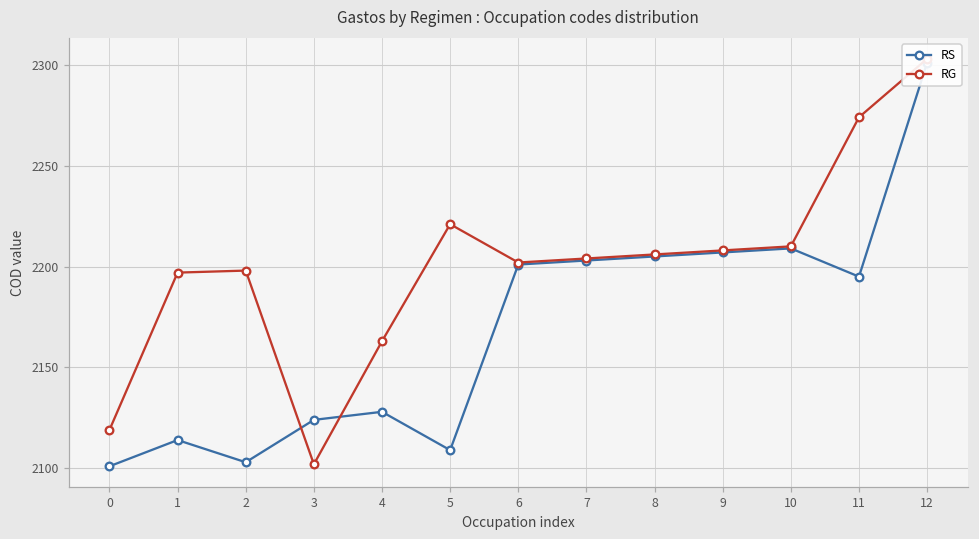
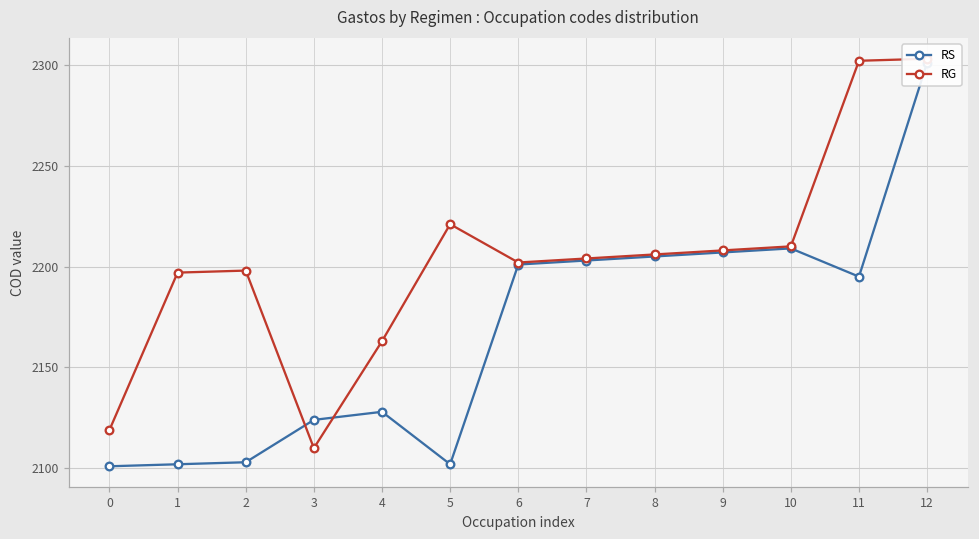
RS, 1: 2114 -> 2102
RG, 3: 2102 -> 2110
RS, 5: 2109 -> 2102
RG, 11: 2274 -> 2302
